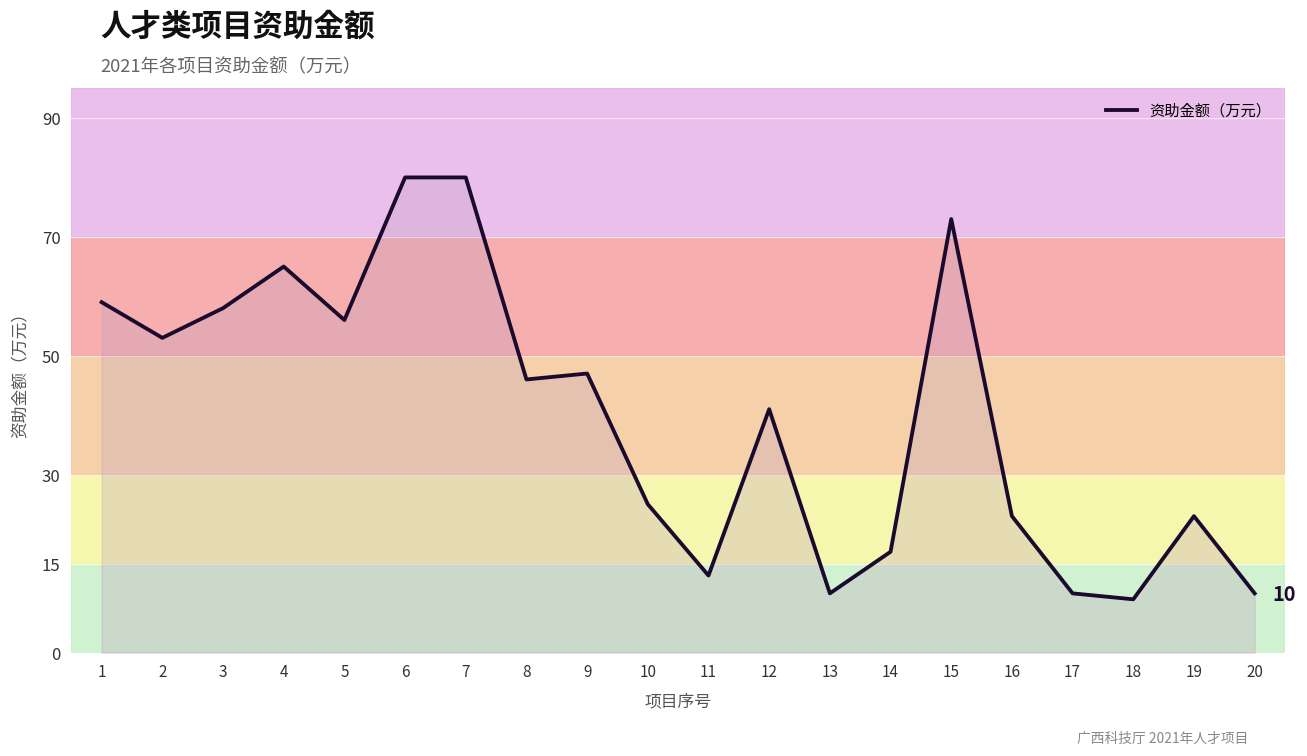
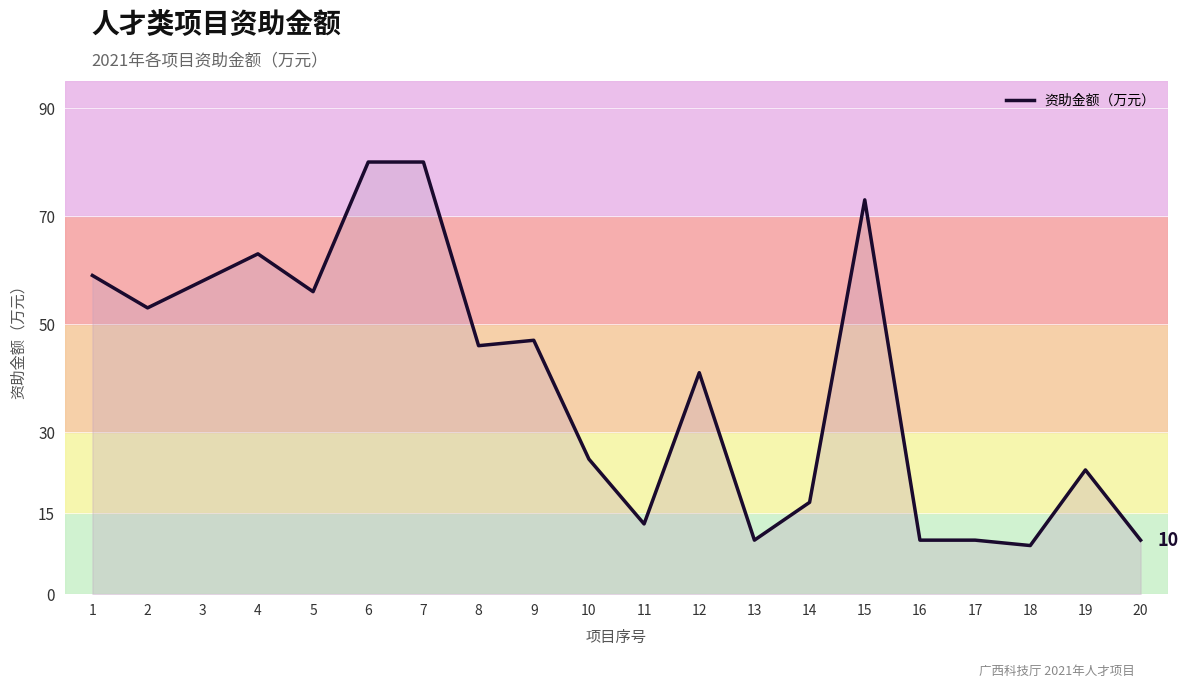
4: 65 -> 63
16: 23 -> 10
